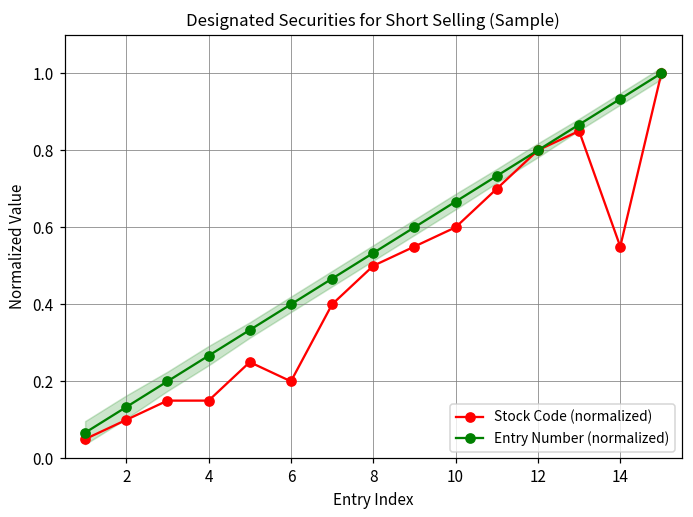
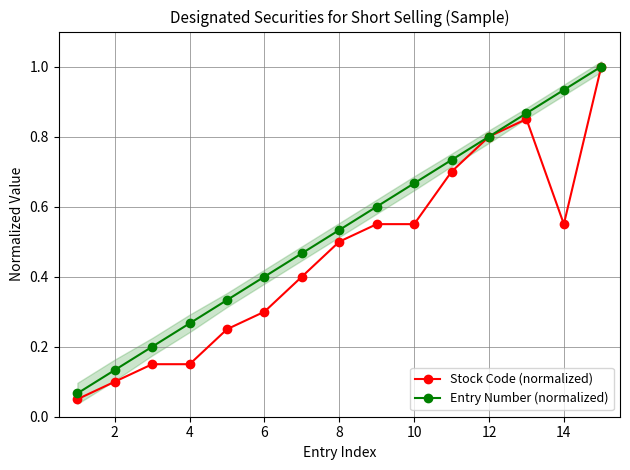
Stock Code (normalized), 6: 0.20 -> 0.30
Stock Code (normalized), 10: 0.60 -> 0.55
